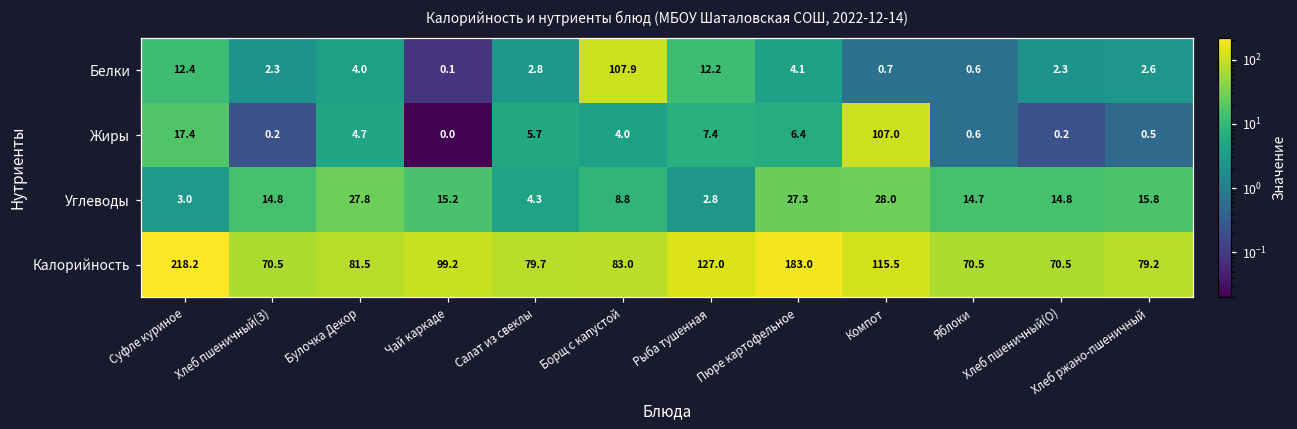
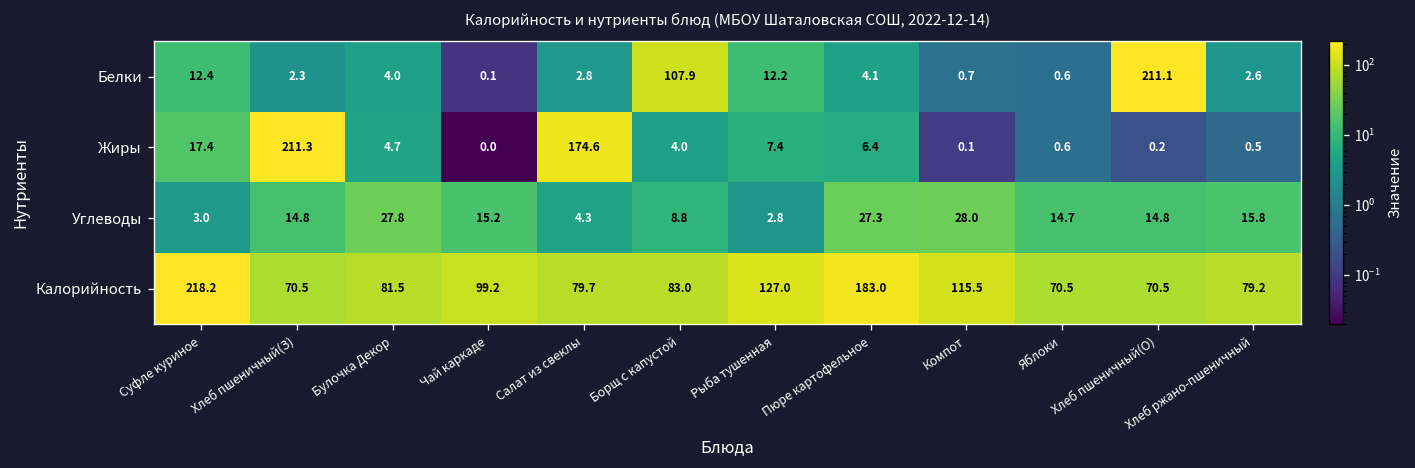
Белки, Хлеб пшеничный(О): 2.3 -> 211.1
Жиры, Хлеб пшеничный(З): 0.2 -> 211.3
Жиры, Салат из свеклы: 5.7 -> 174.6
Жиры, Компот: 107.0 -> 0.1
